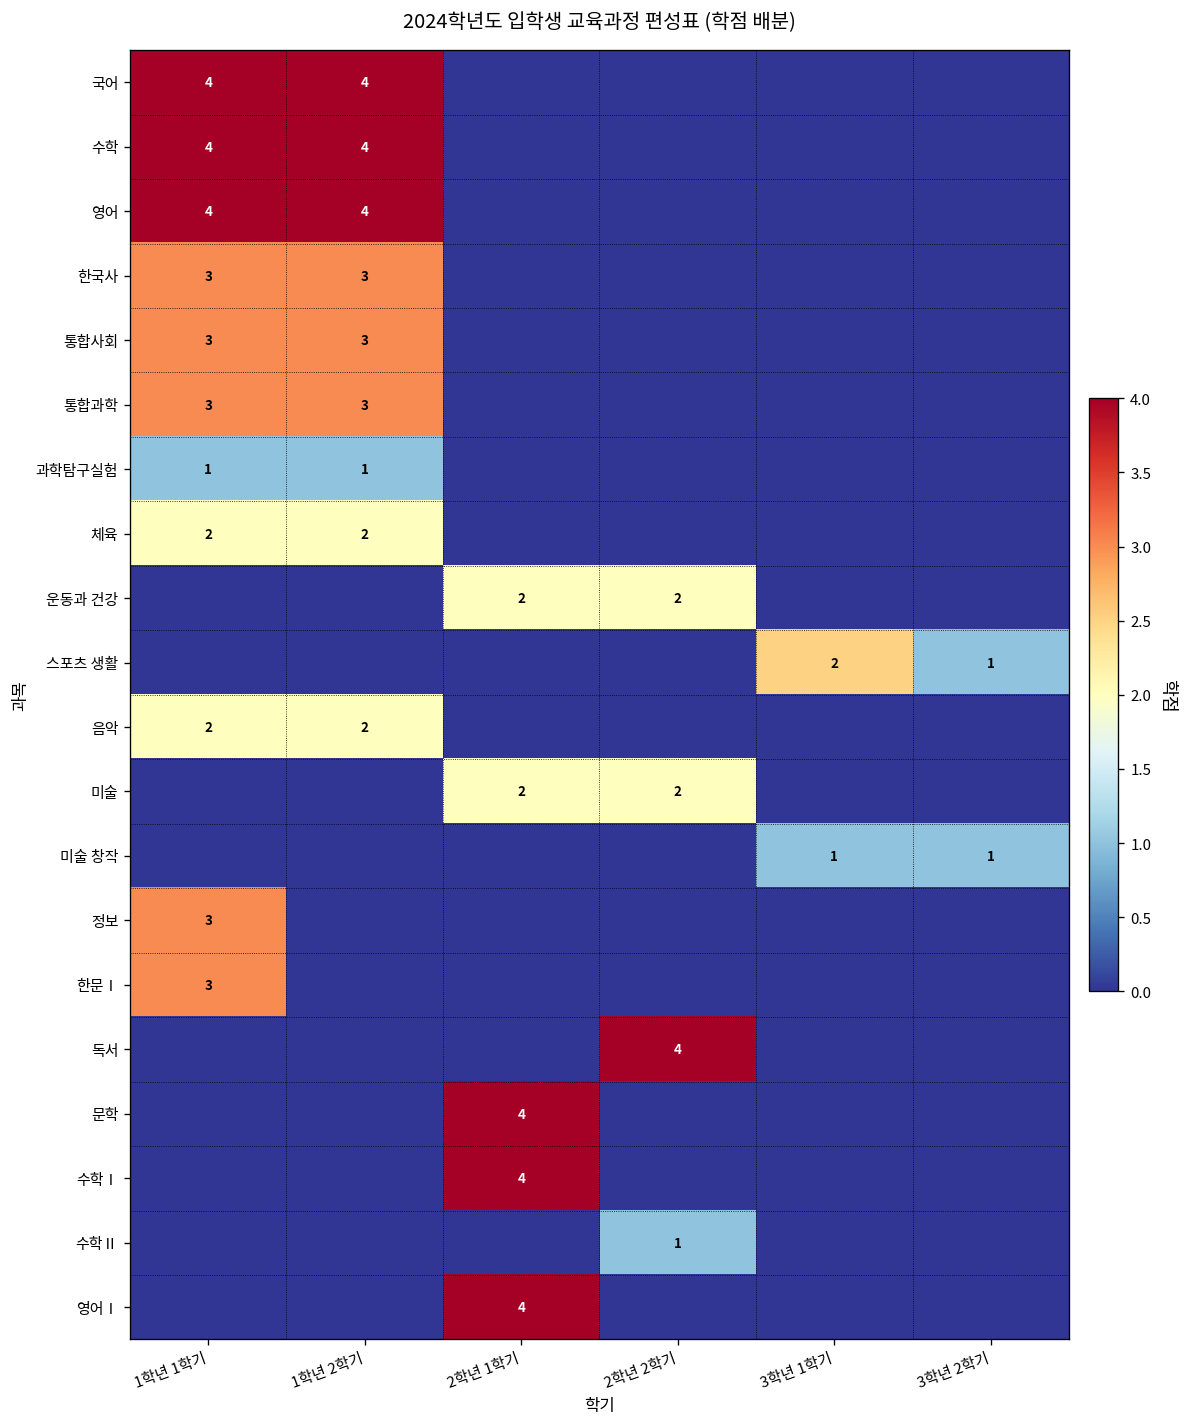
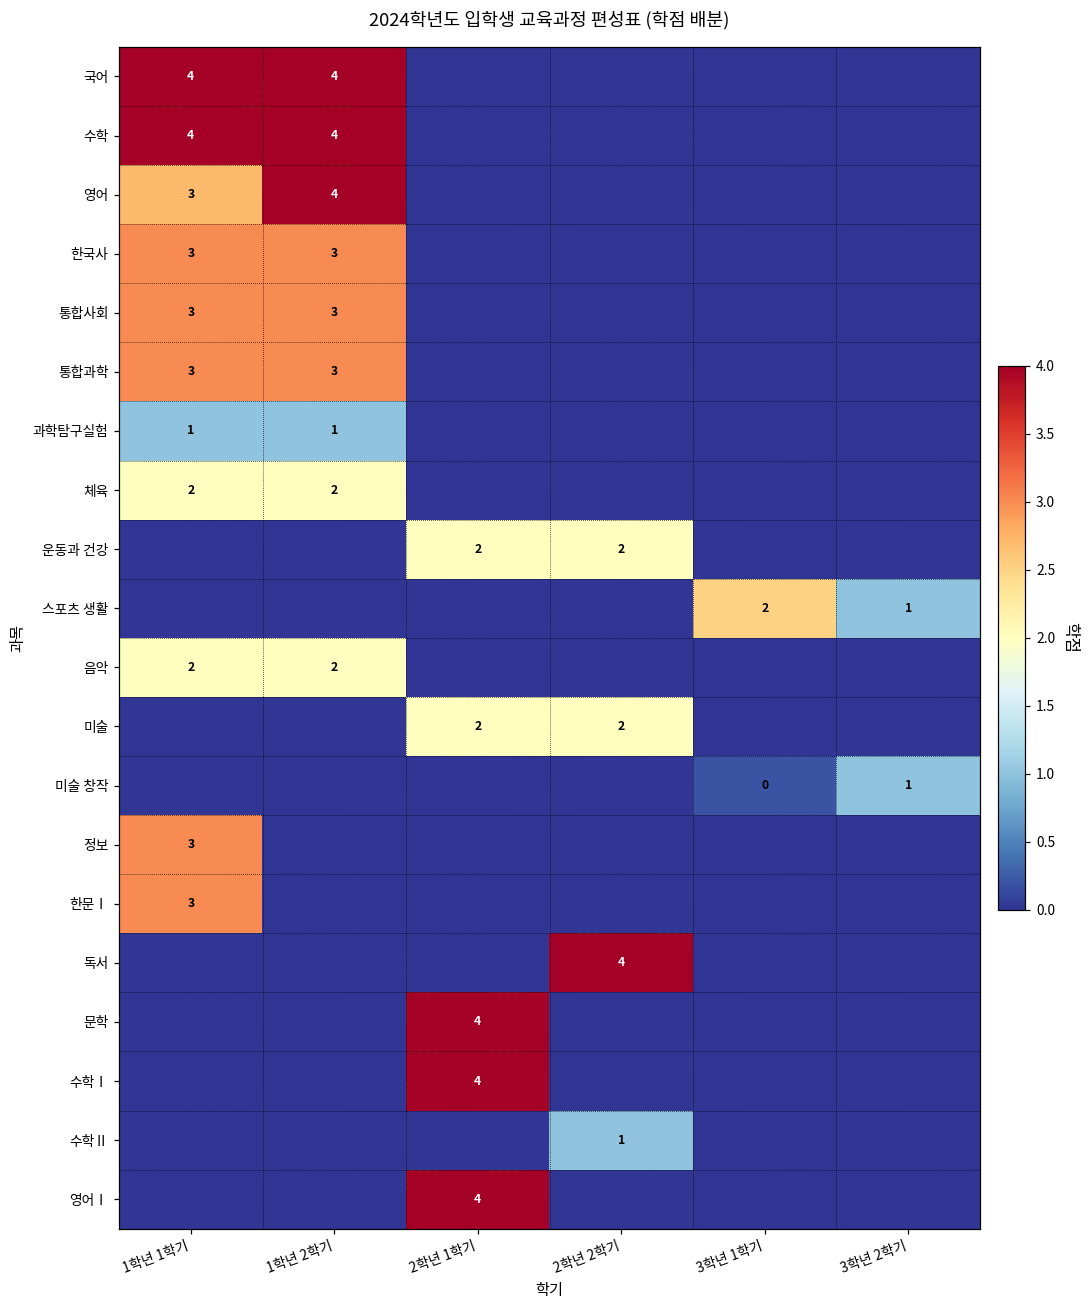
영어, 1학년 1학기: 4 -> 3
미술 창작, 3학년 1학기: 1 -> 0
